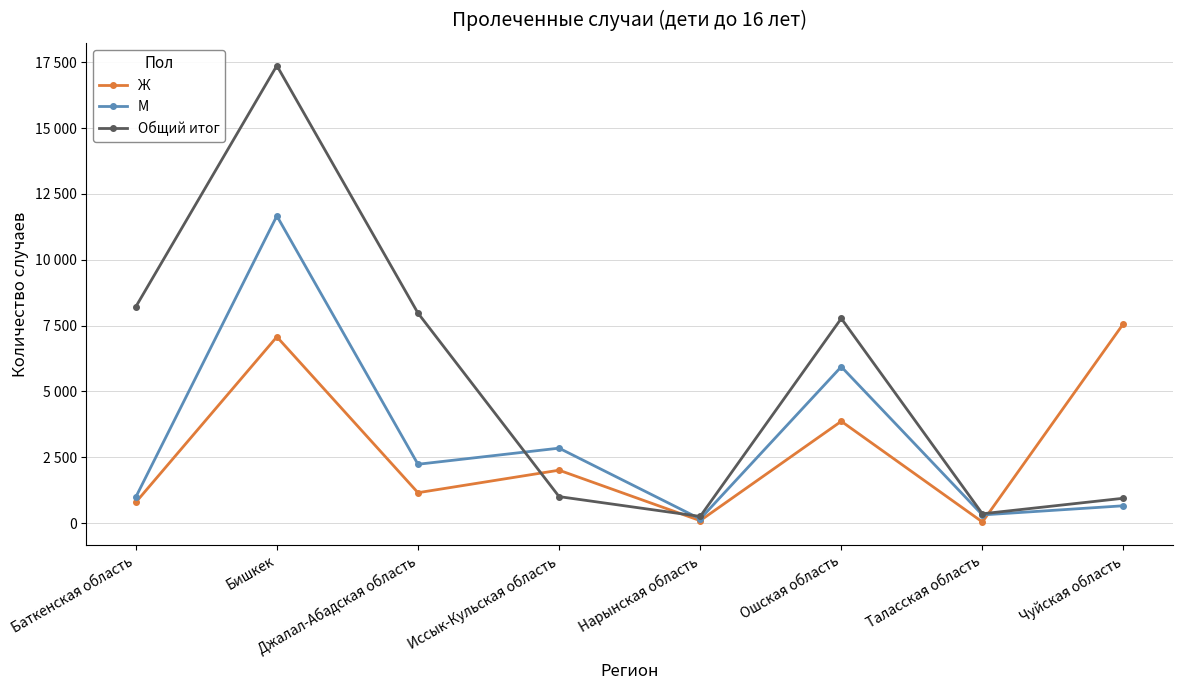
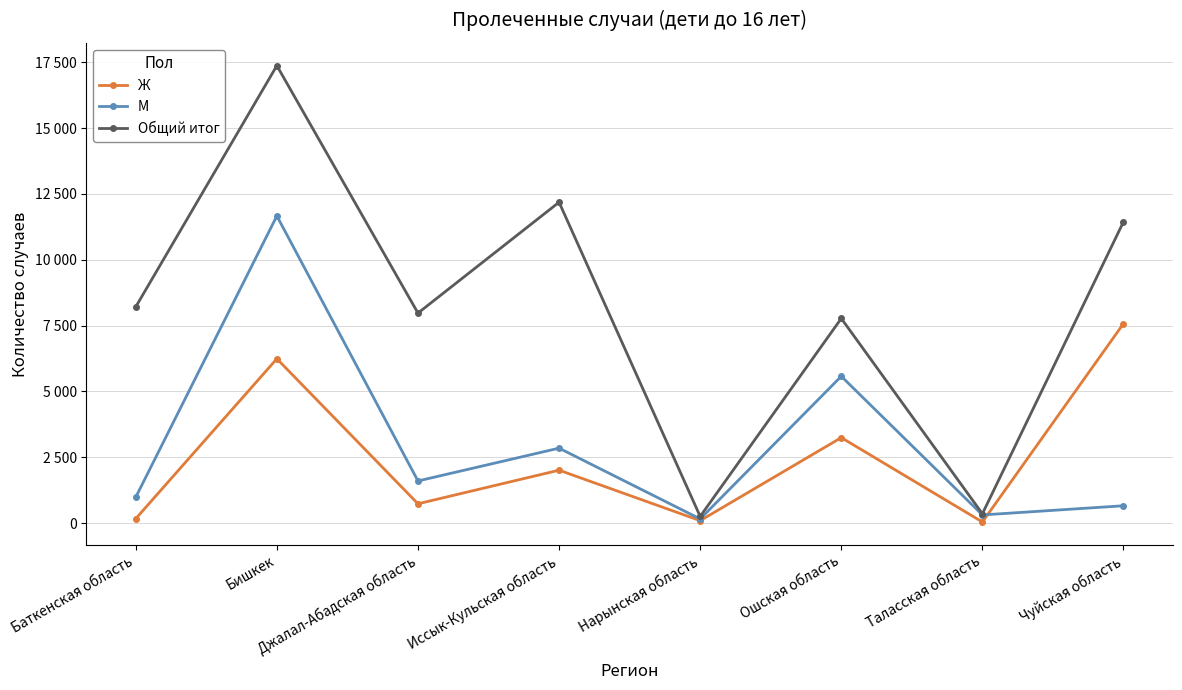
Ж, Баткенская область: 800 -> 200
Ж, Бишкек: 7100 -> 6200
Ж, Джалал-Абадская область: 1200 -> 700
М, Джалал-Абадская область: 2200 -> 1600
Общий итог, Иссык-Кульская область: 1000 -> 12200
Ж, Ошская область: 3900 -> 3200
М, Ошская область: 5900 -> 5600
Общий итог, Чуйская область: 900 -> 11400
